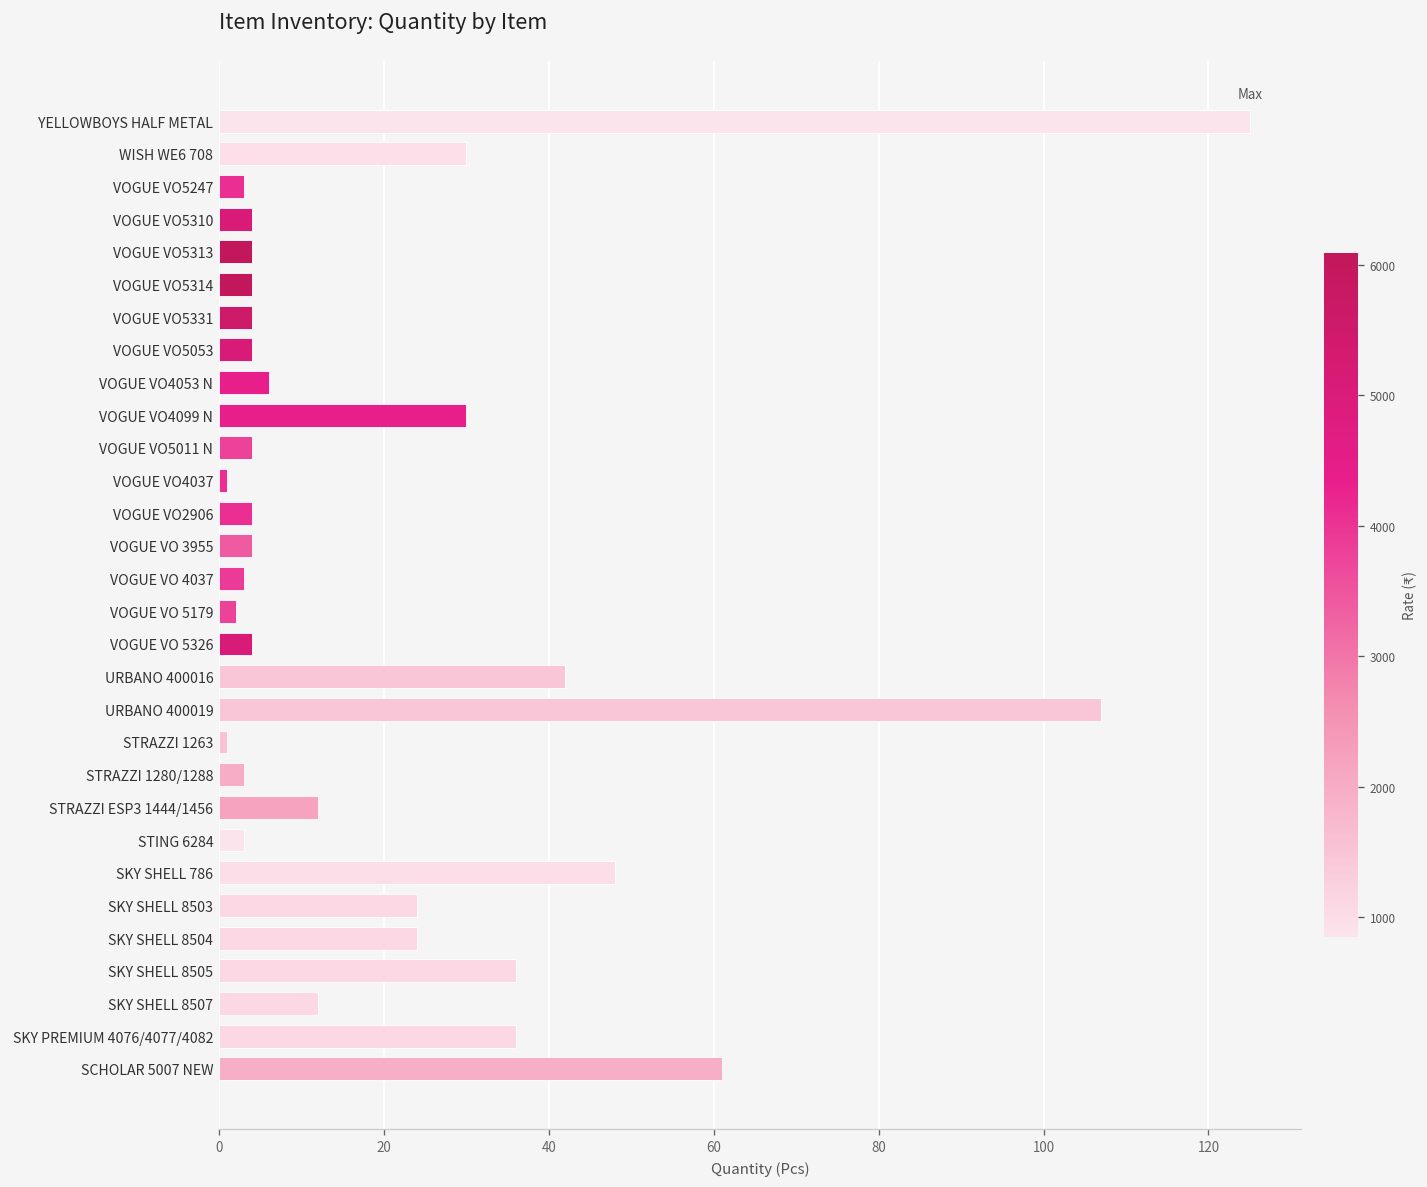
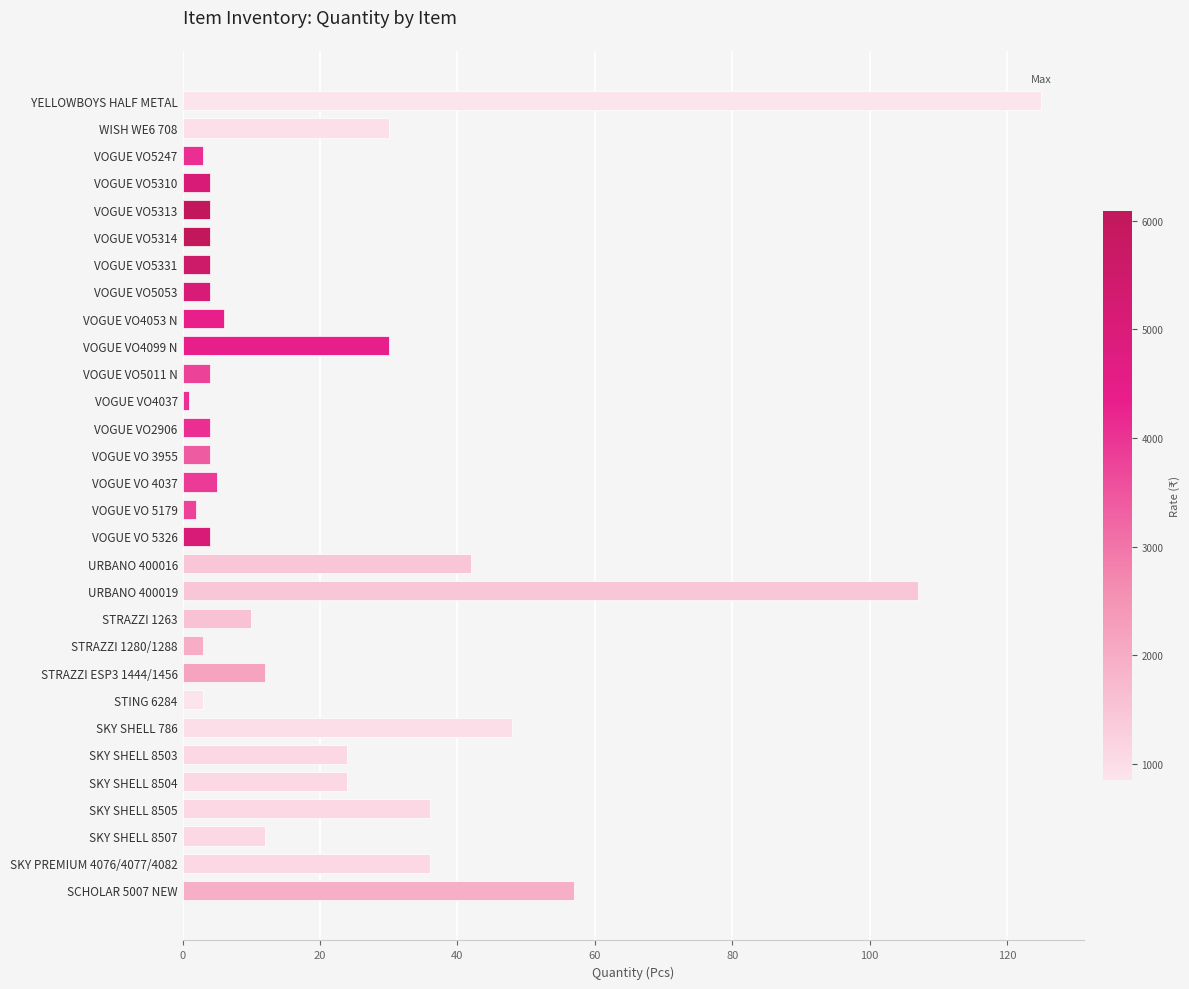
VOGUE VO 4037: 3 -> 5
STRAZZI 1263: 1 -> 10
SCHOLAR 5007 NEW: 61 -> 57
